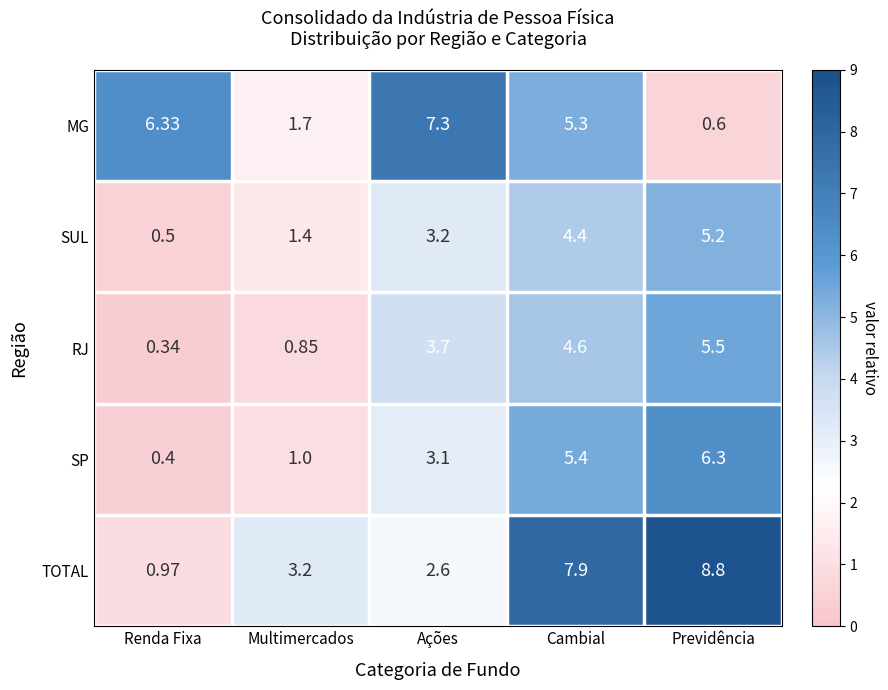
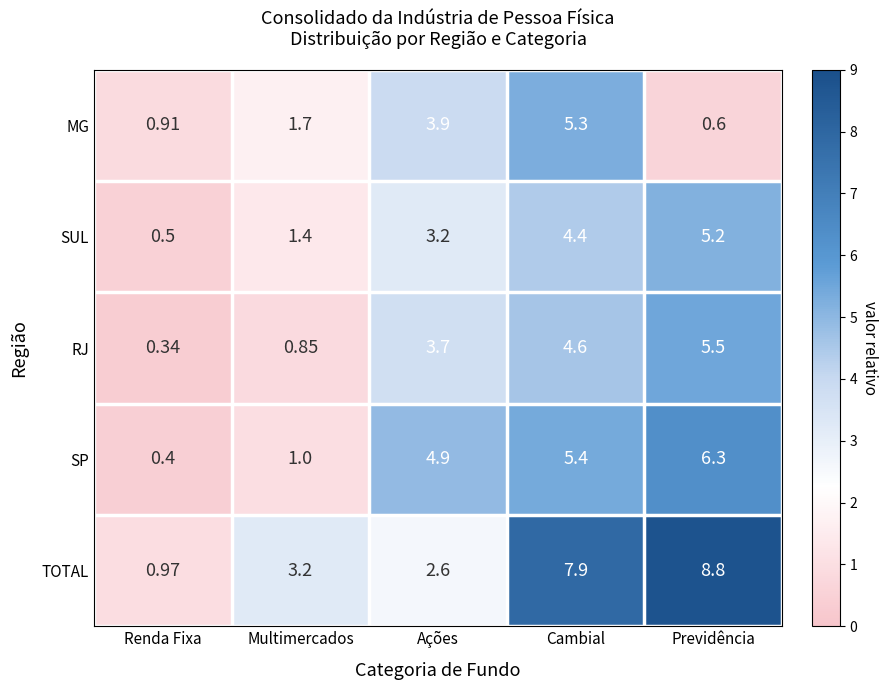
MG, Renda Fixa: 6.33 -> 0.91
MG, Ações: 7.3 -> 3.9
SP, Ações: 3.1 -> 4.9
